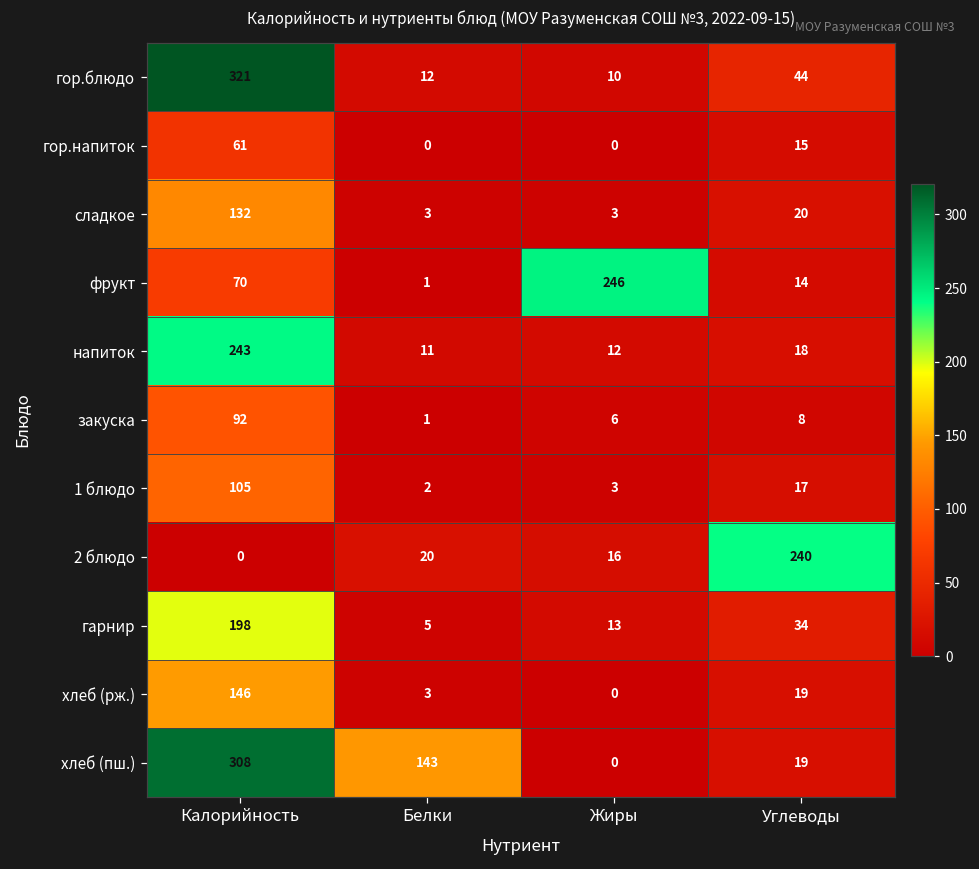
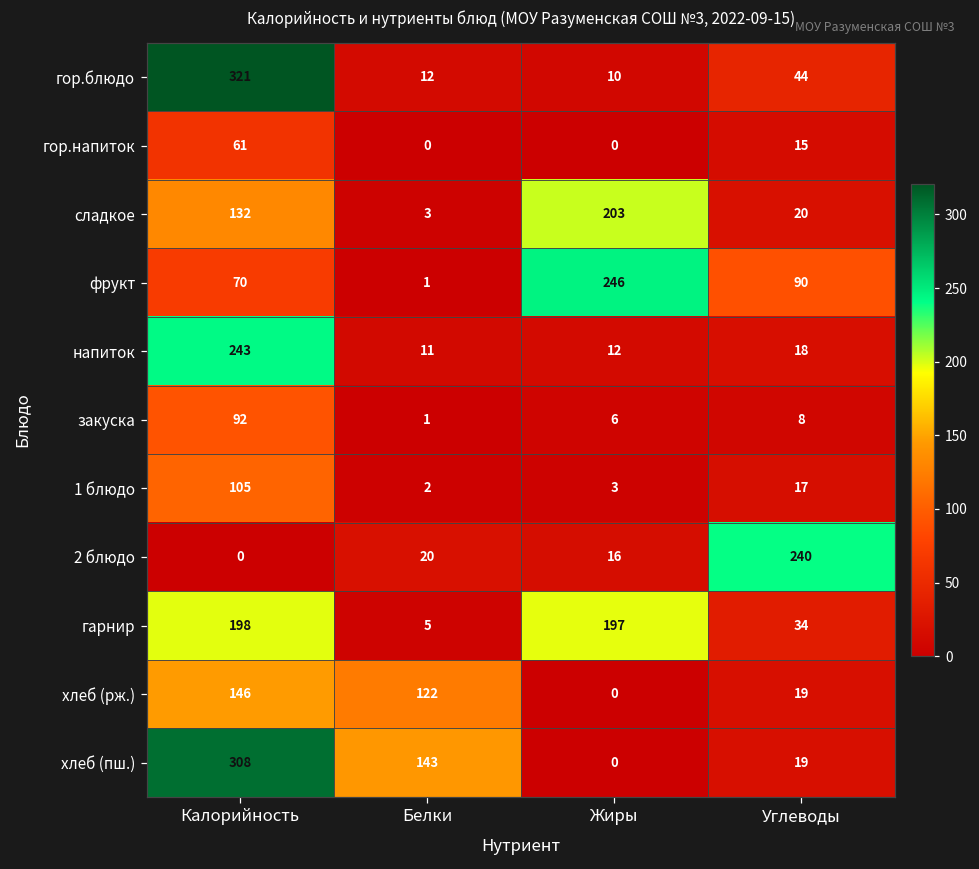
сладкое, Жиры: 3 -> 203
фрукт, Углеводы: 14 -> 90
гарнир, Жиры: 13 -> 197
хлеб (рж.), Белки: 3 -> 122
